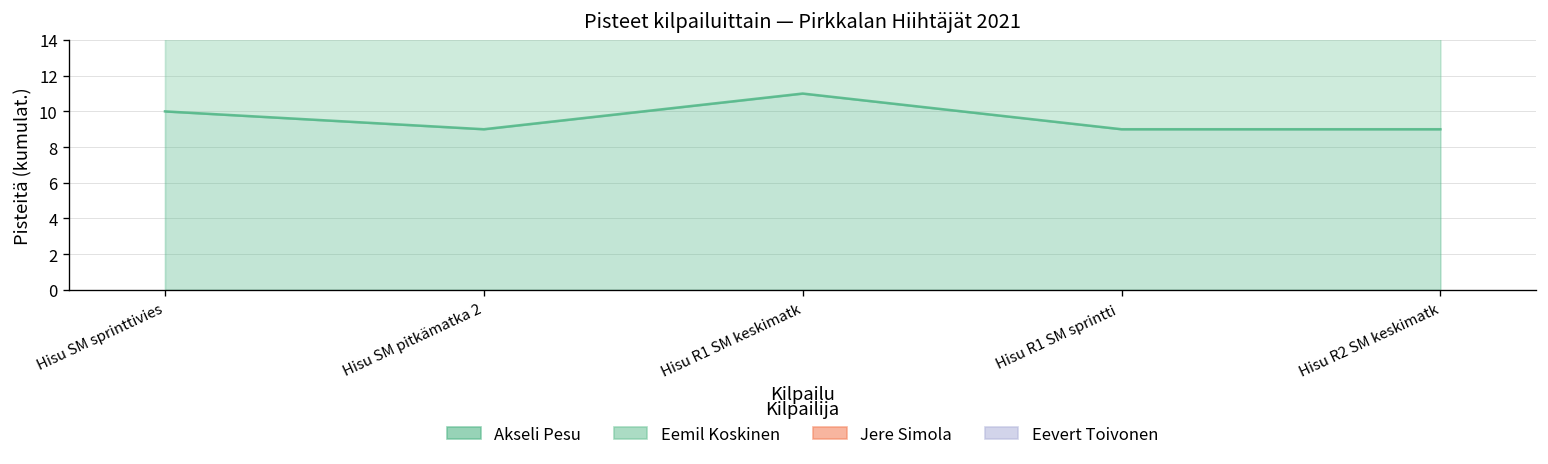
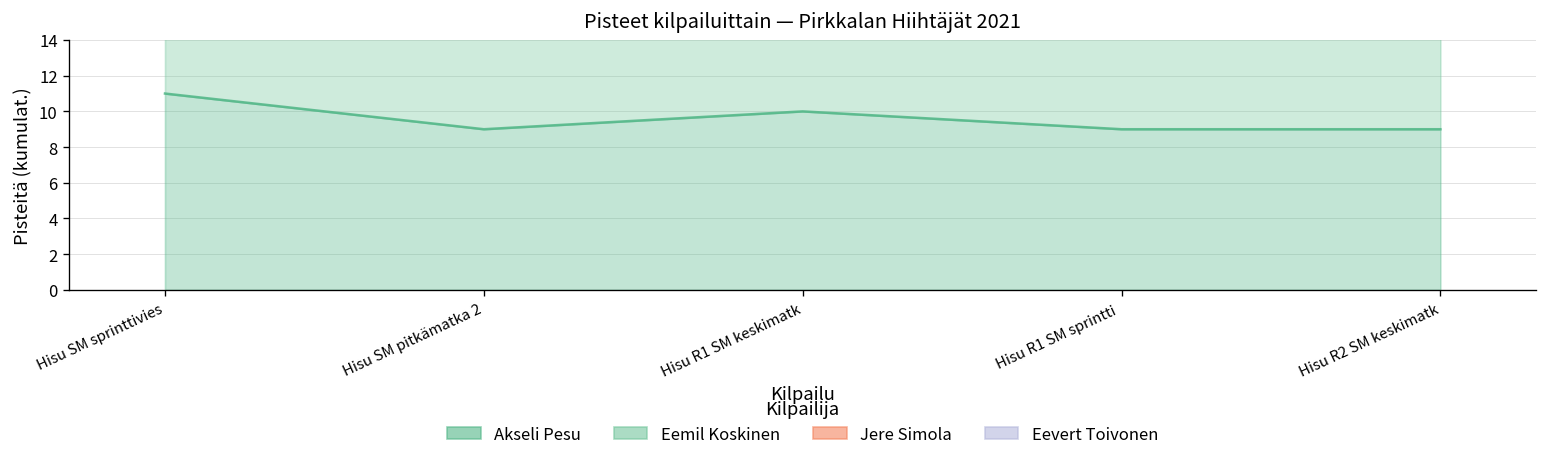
Akseli Pesu, Hisu SM sprinttivies: 10 -> 11
Akseli Pesu, Hisu R1 SM keskimatk: 11 -> 10
